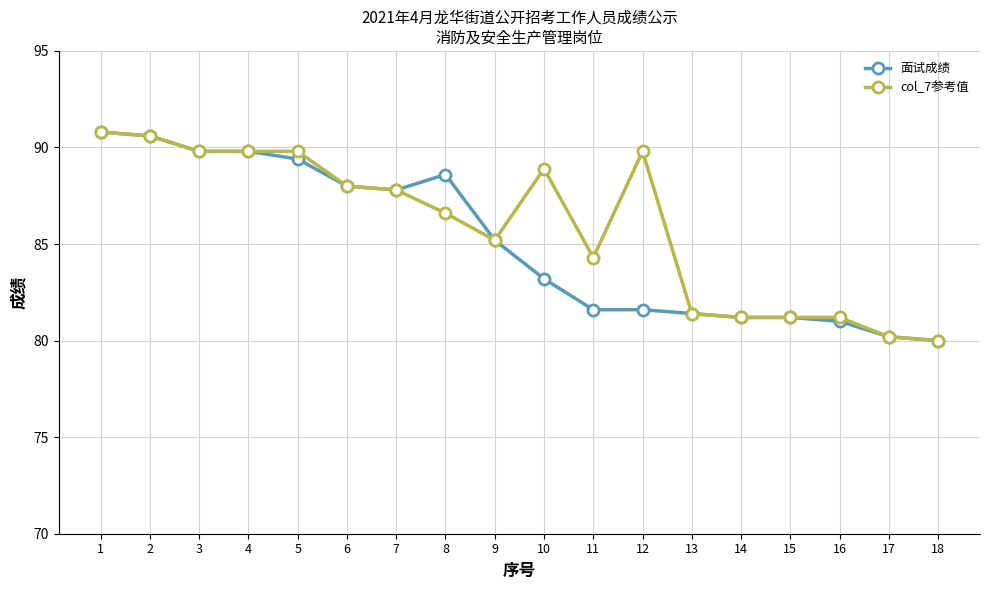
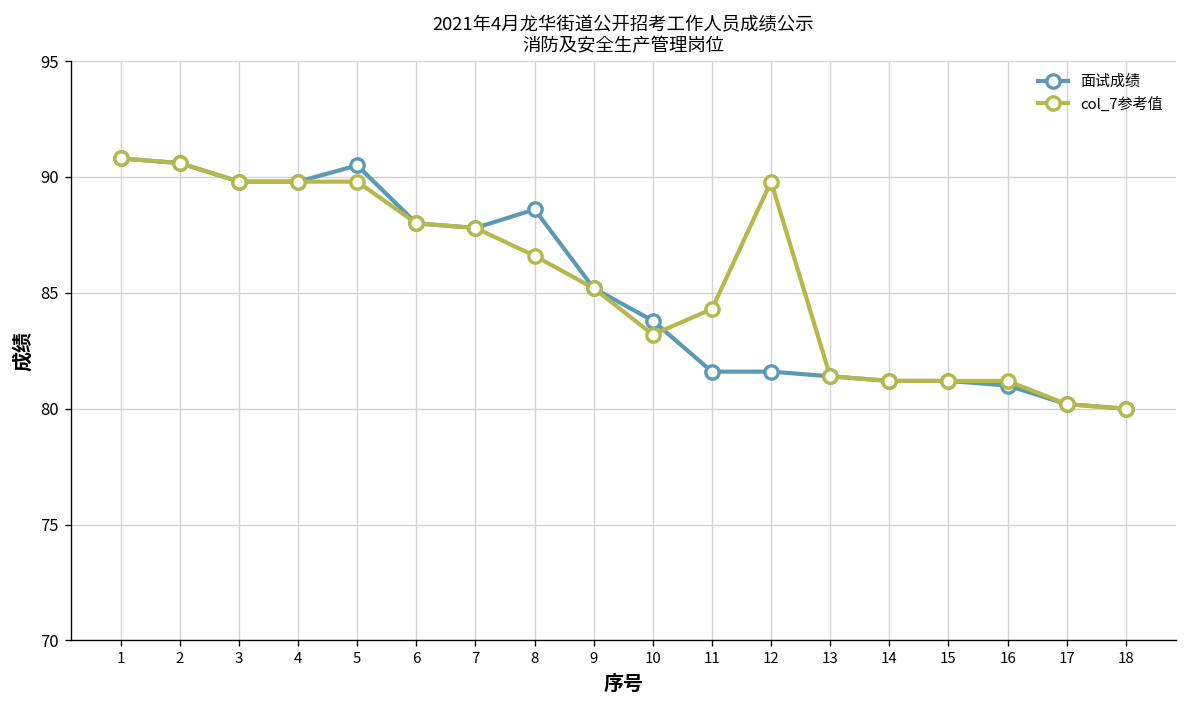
面试成绩, 5: 89.4 -> 90.5
面试成绩, 10: 83.2 -> 83.8
col_7参考值, 10: 88.9 -> 83.2
